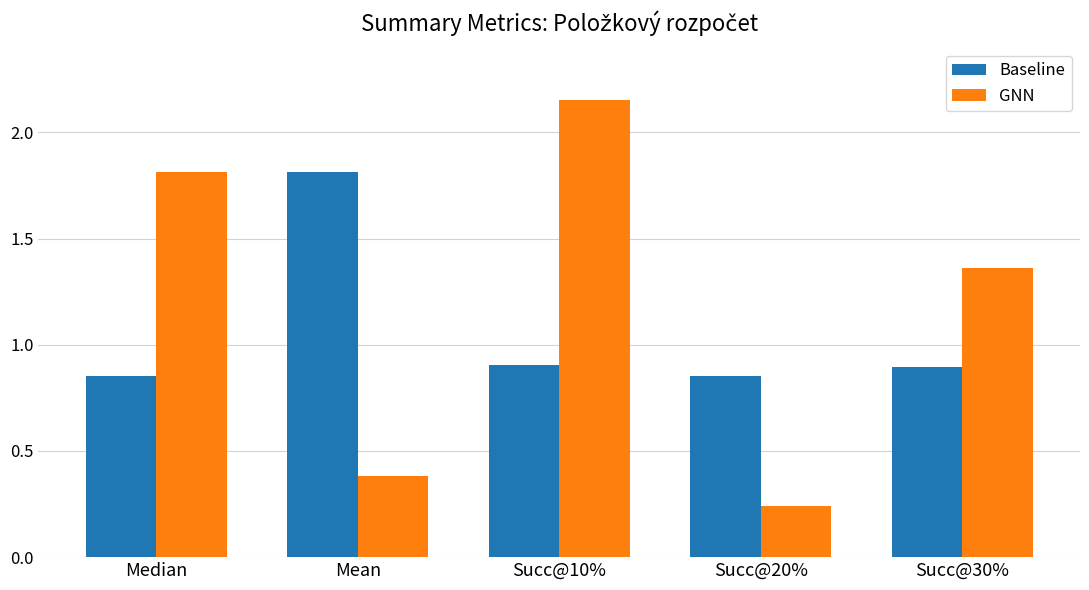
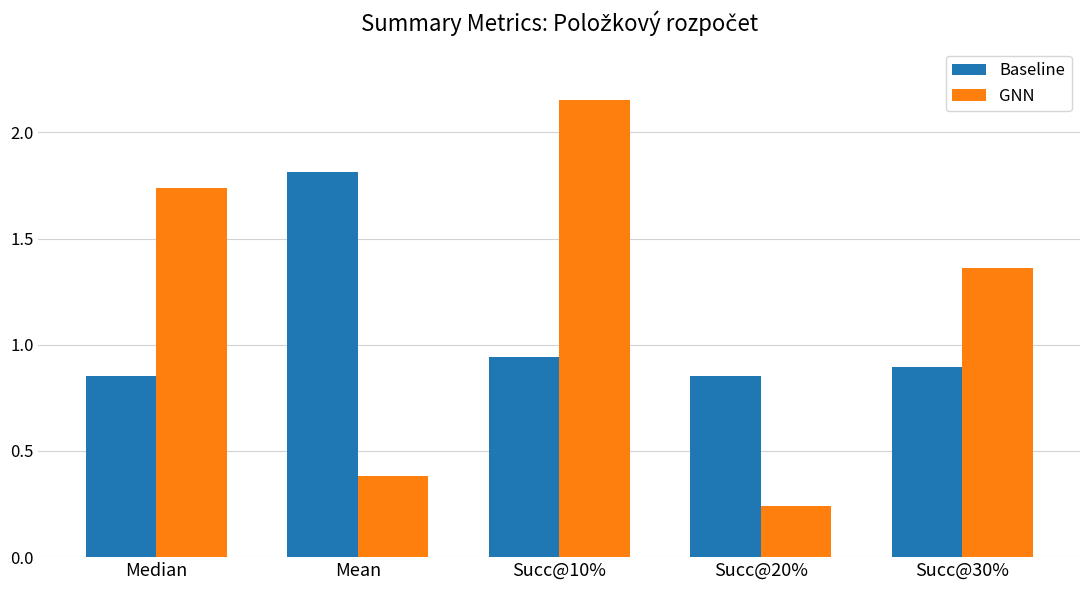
GNN, Median: 1.81 -> 1.74
Baseline, Succ@10%: 0.90 -> 0.94
